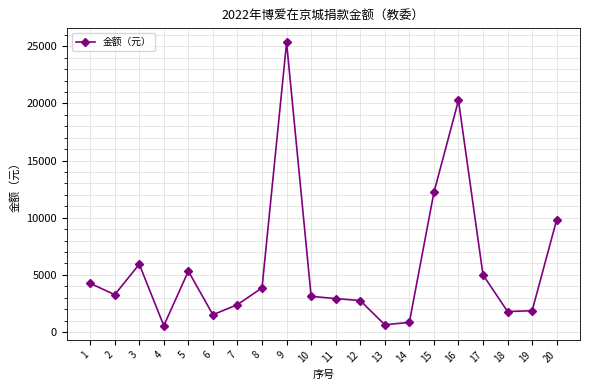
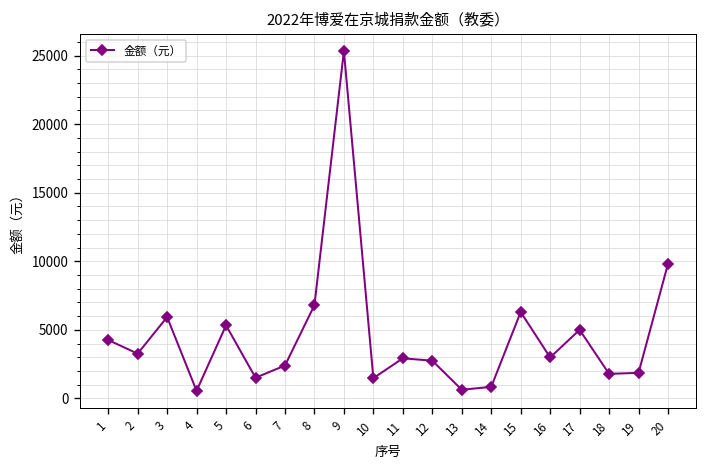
8: 3900 -> 6800
10: 3100 -> 1500
15: 12200 -> 6300
16: 20300 -> 3000
